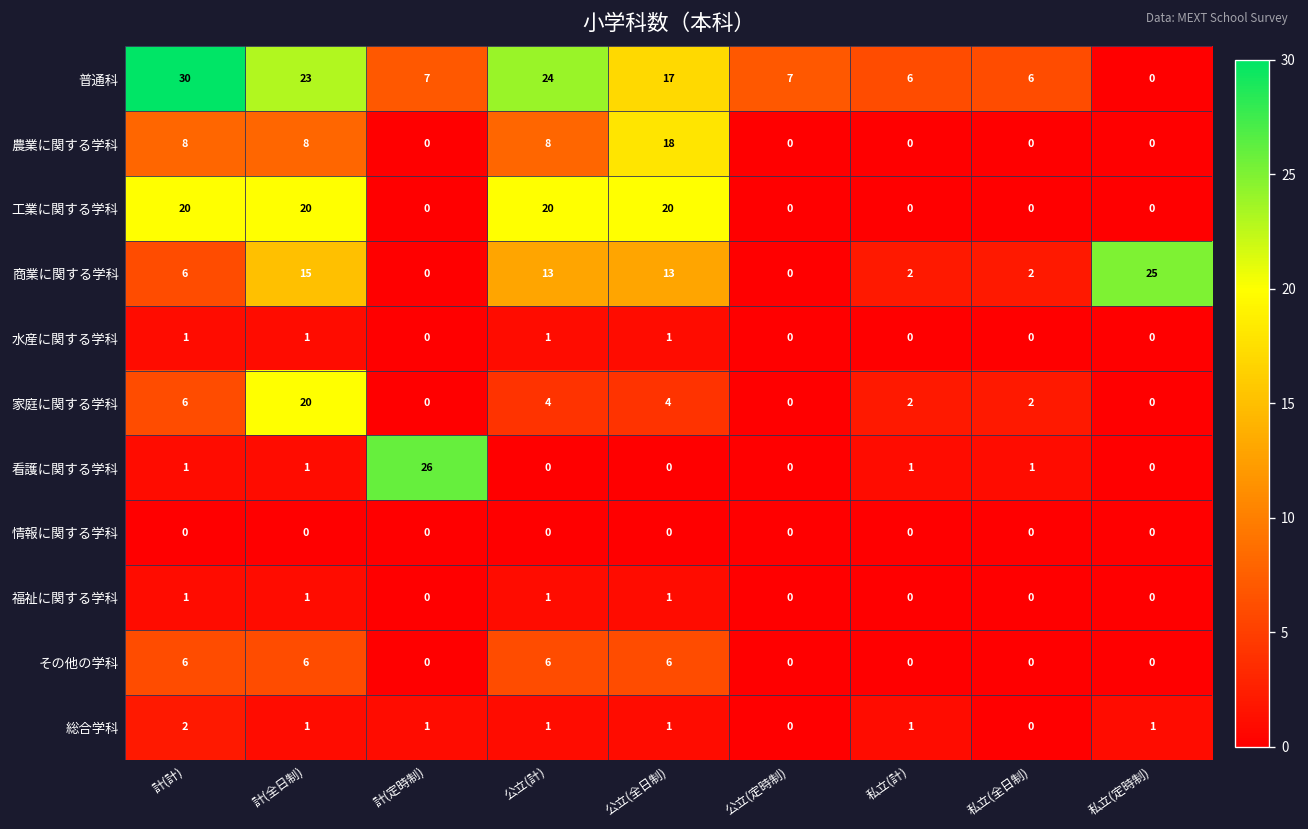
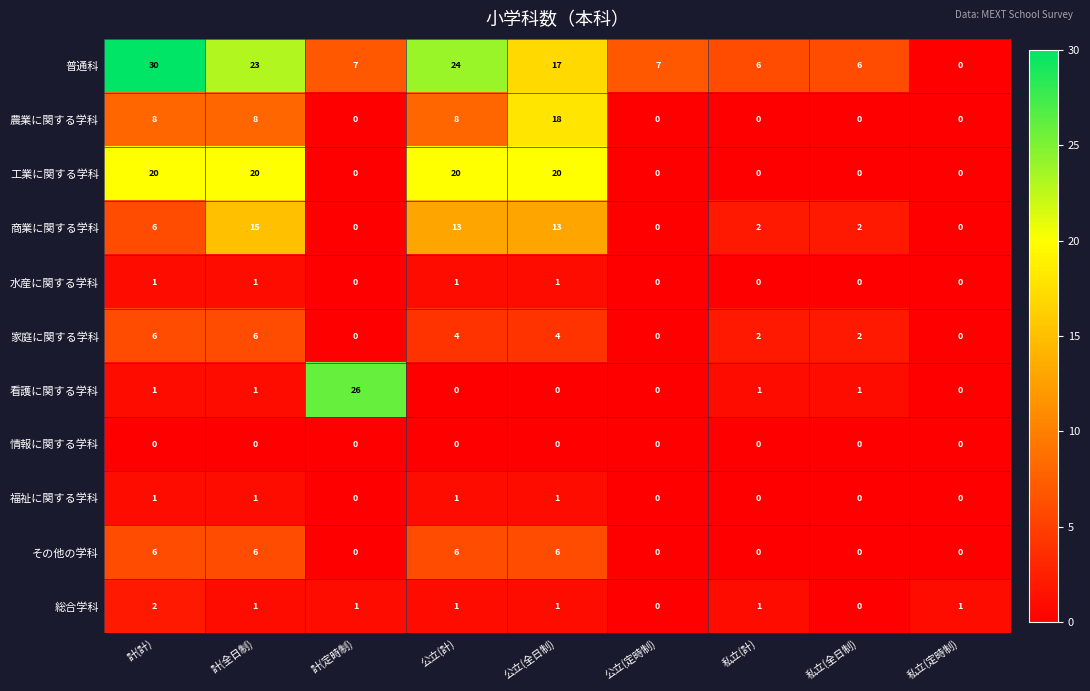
商業に関する学科, 私立(定時制): 25 -> 0
家庭に関する学科, 計(全日制): 20 -> 6
